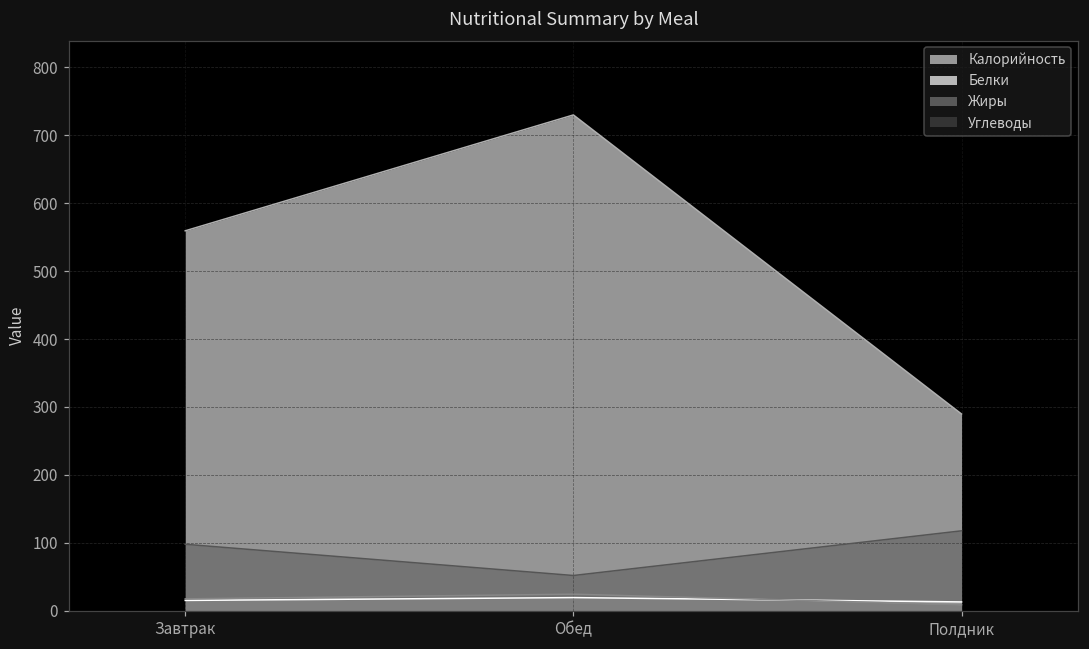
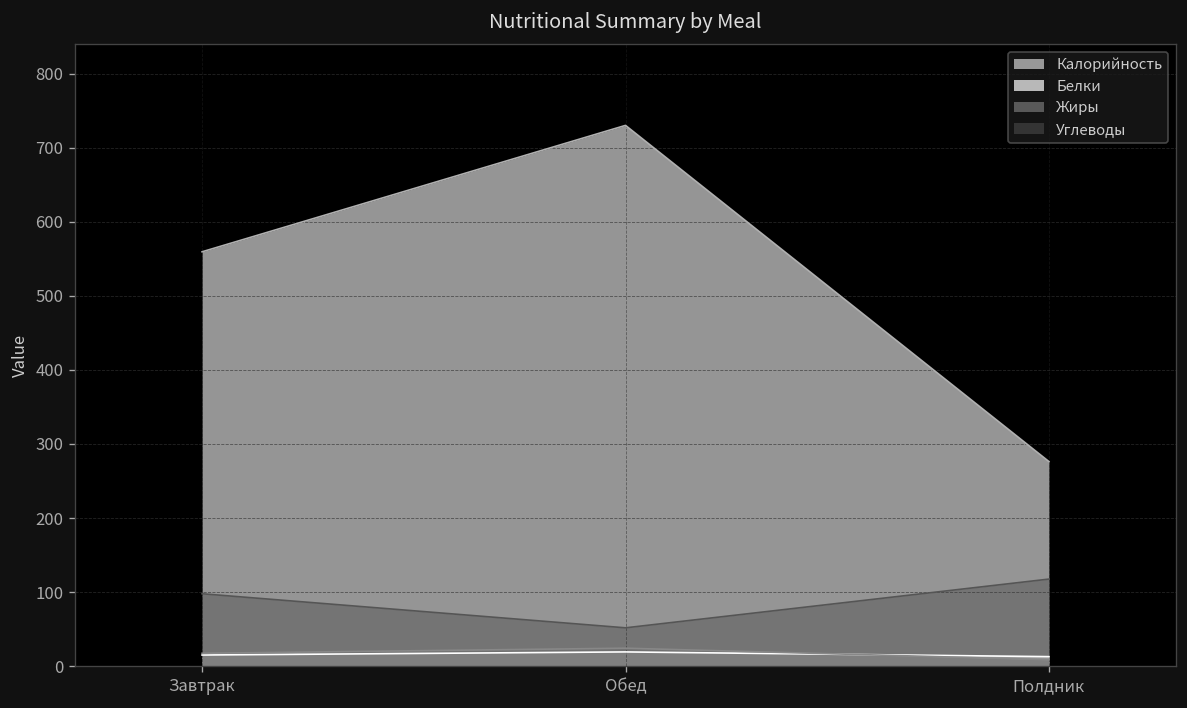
Калорийность, Полдник: 290 -> 280
